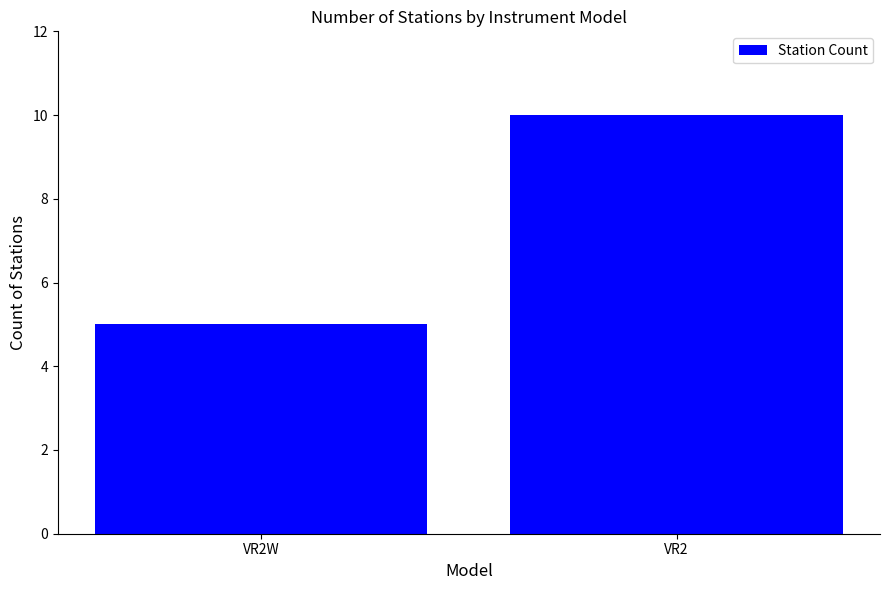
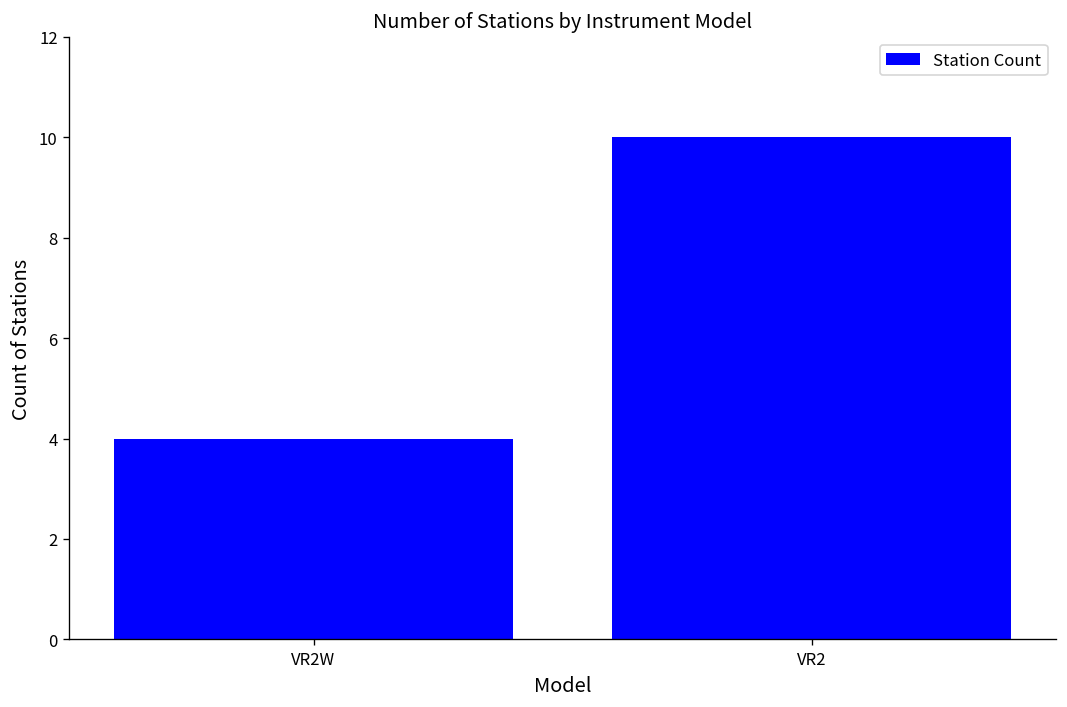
VR2W: 5 -> 4
